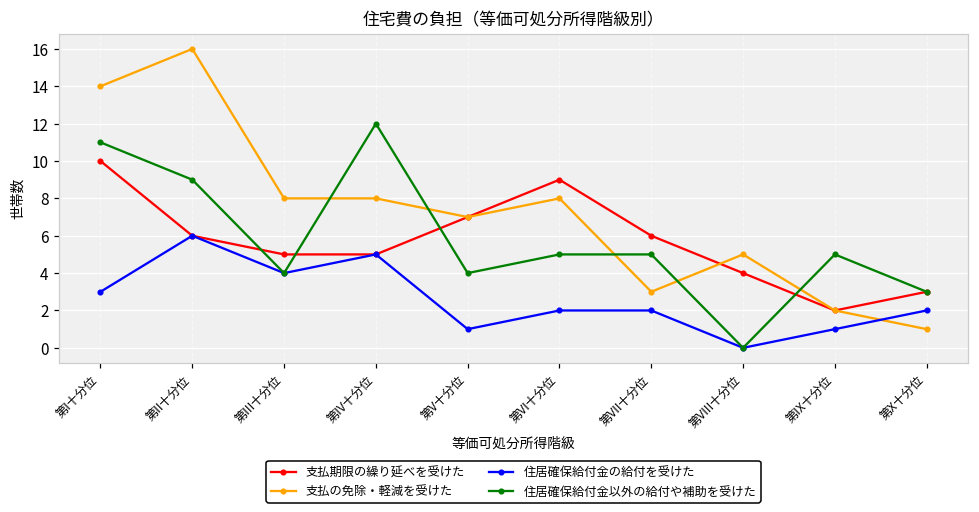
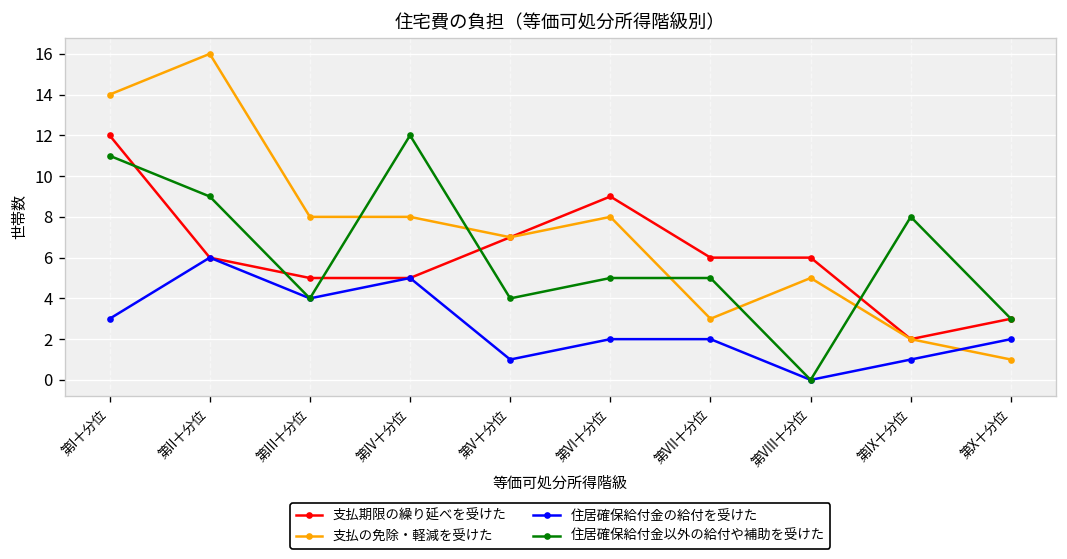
支払期限の繰り延べを受けた, 第I十分位: 10 -> 12
支払期限の繰り延べを受けた, 第VIII十分位: 4 -> 6
住居確保給付金以外の給付や補助を受けた, 第IX十分位: 5 -> 8
